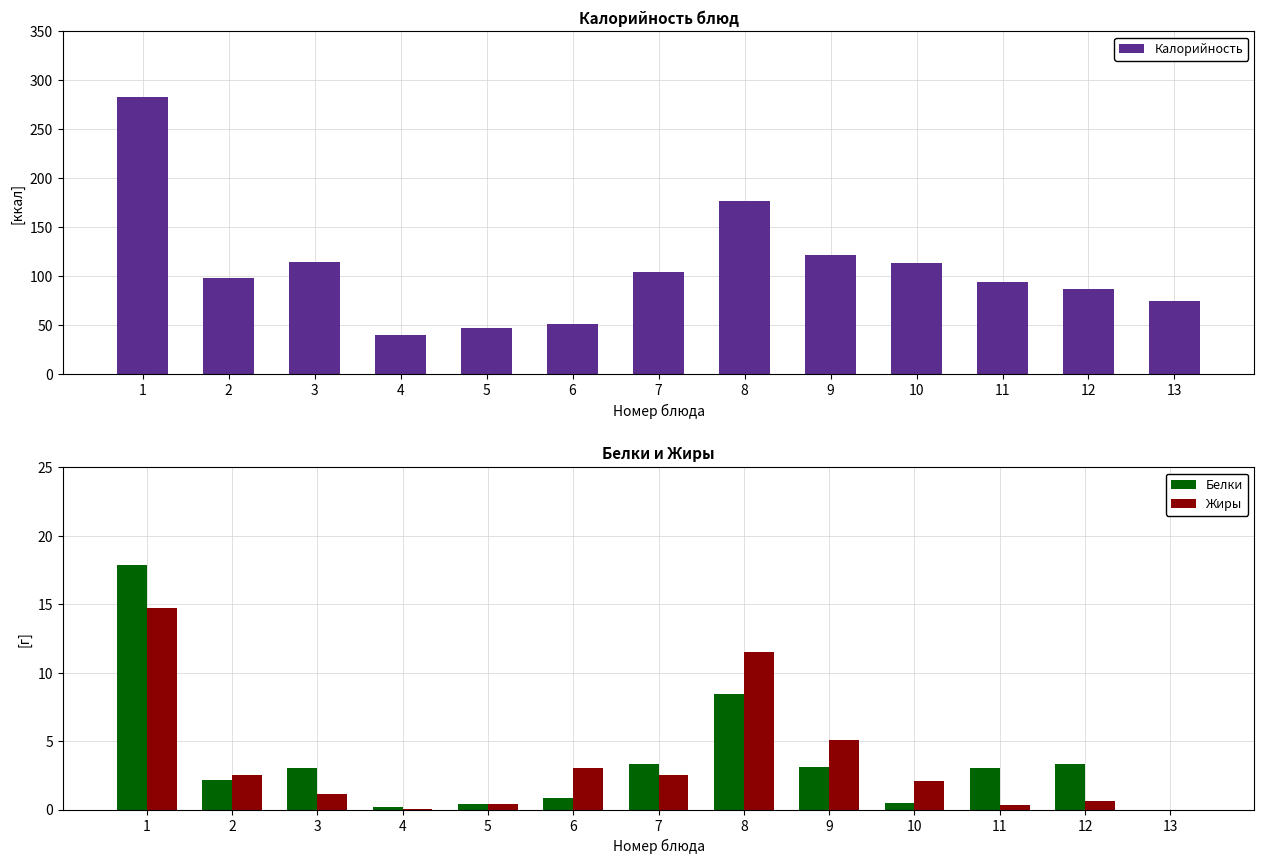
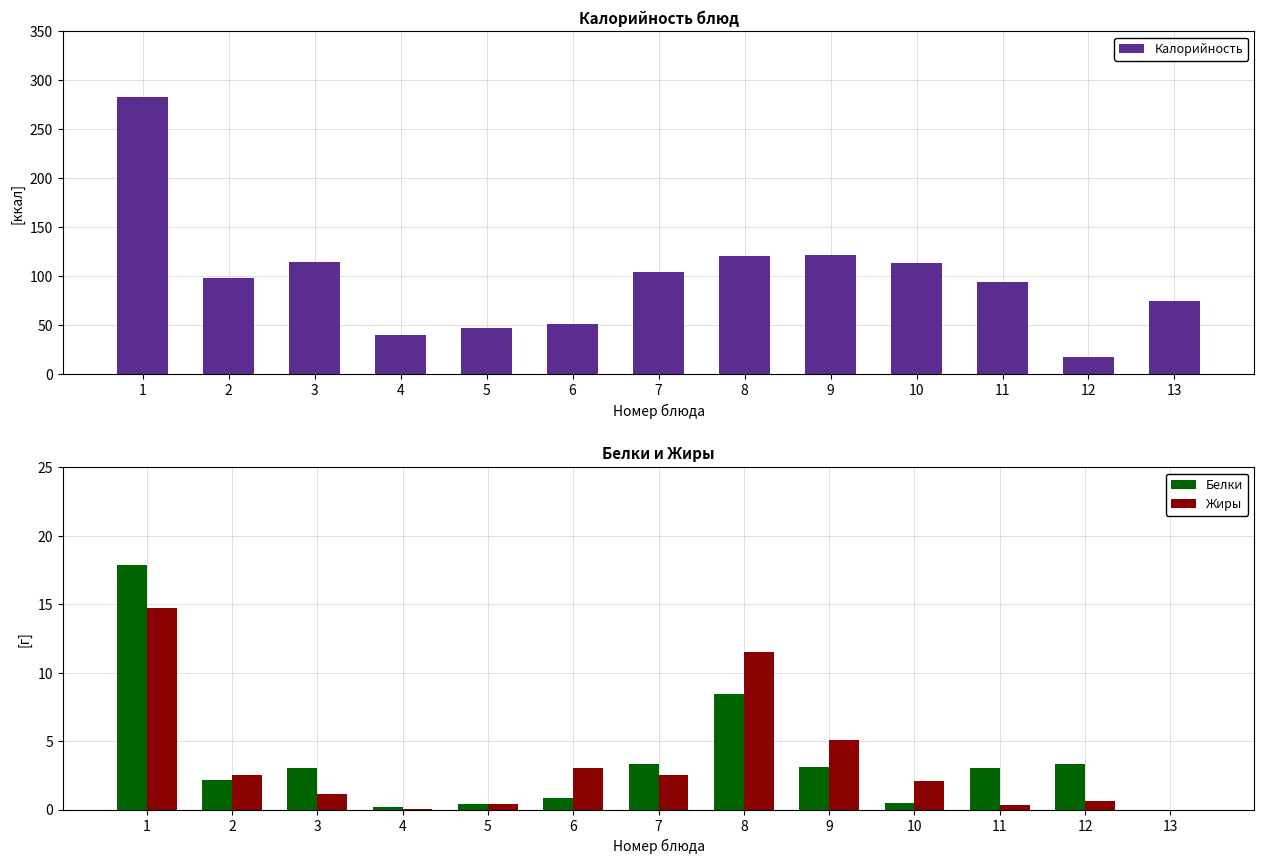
Калорийность блюд, 8: 180 -> 120
Калорийность блюд, 12: 90 -> 20
